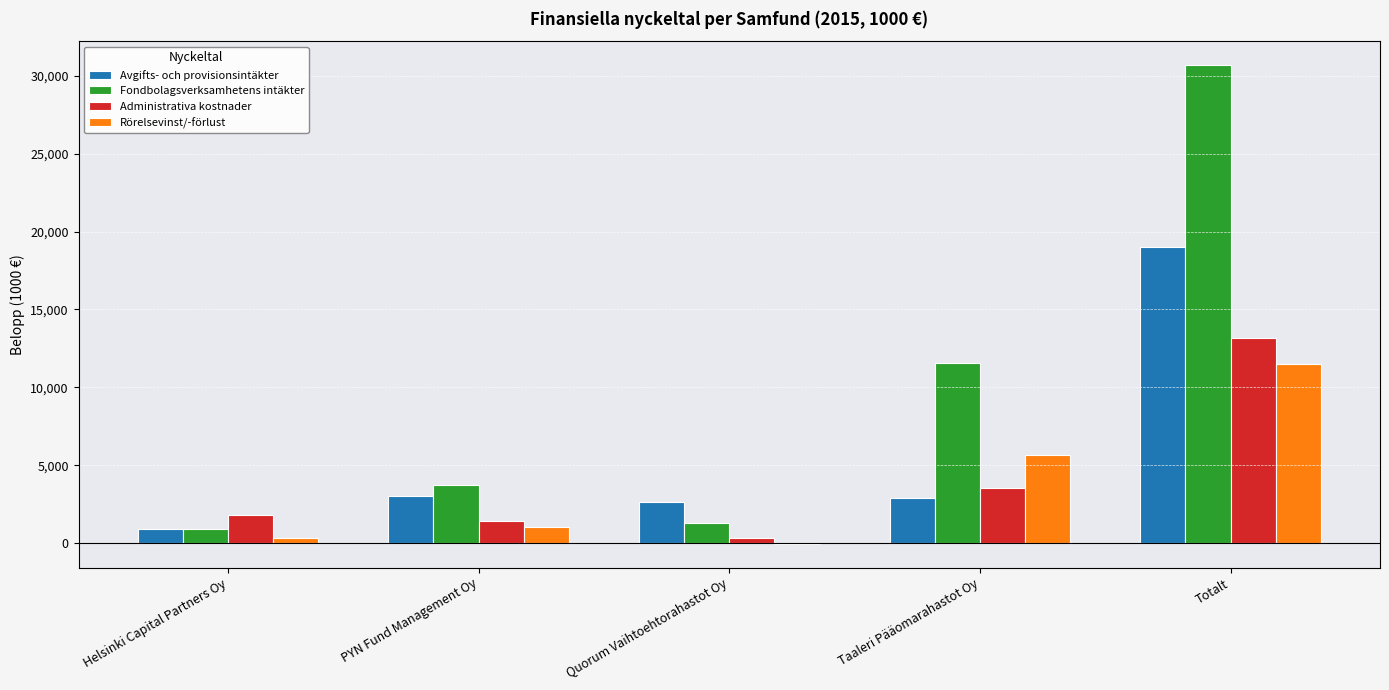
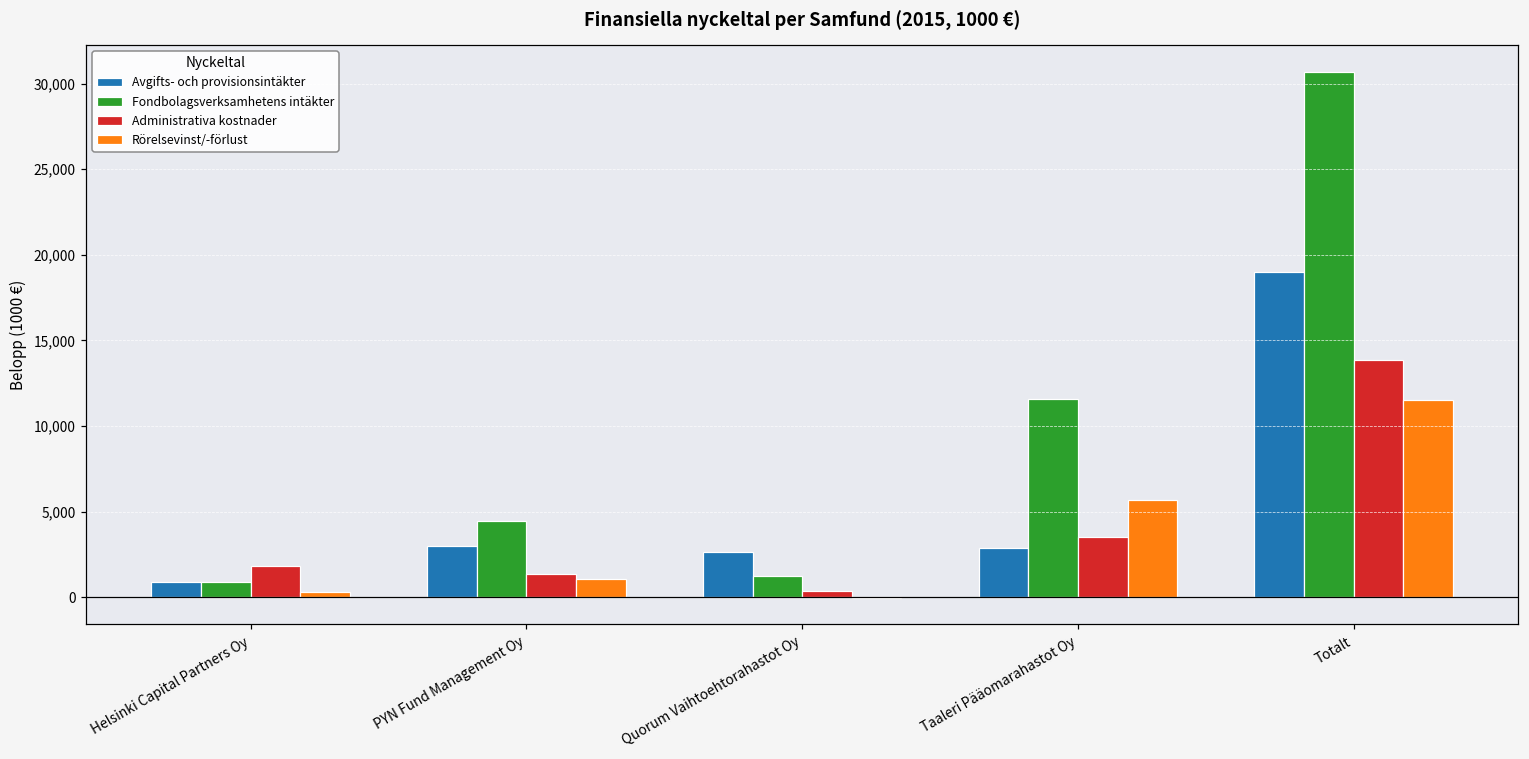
Fondbolagsverksamhetens intäkter, PYN Fund Management Oy: 3,700 -> 4,400
Administrativa kostnader, Totalt: 13,200 -> 13,900
